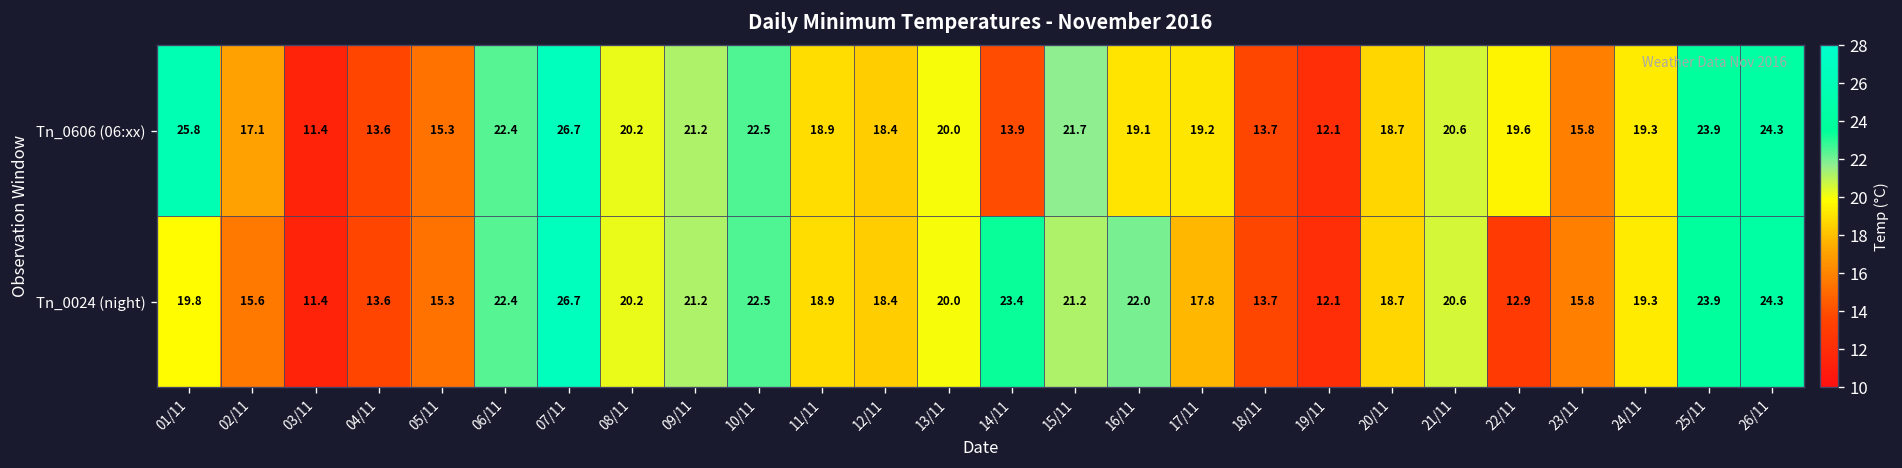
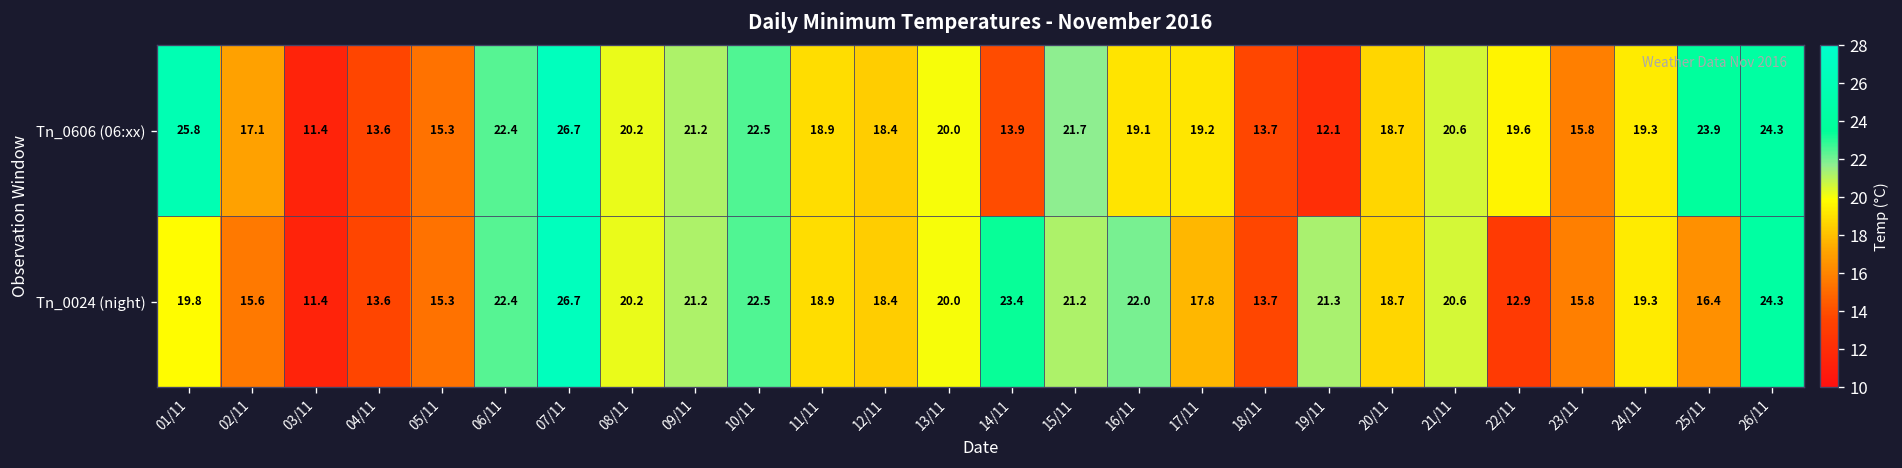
Tn_0024 (night), 19/11: 12.1 -> 21.3
Tn_0024 (night), 25/11: 23.9 -> 16.4
